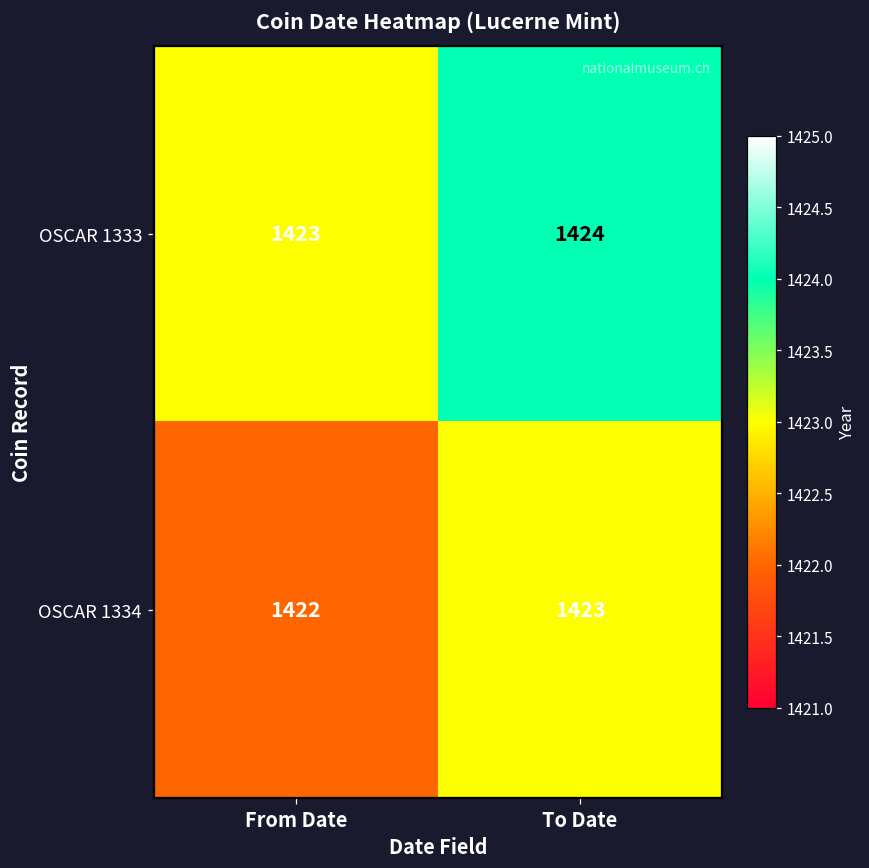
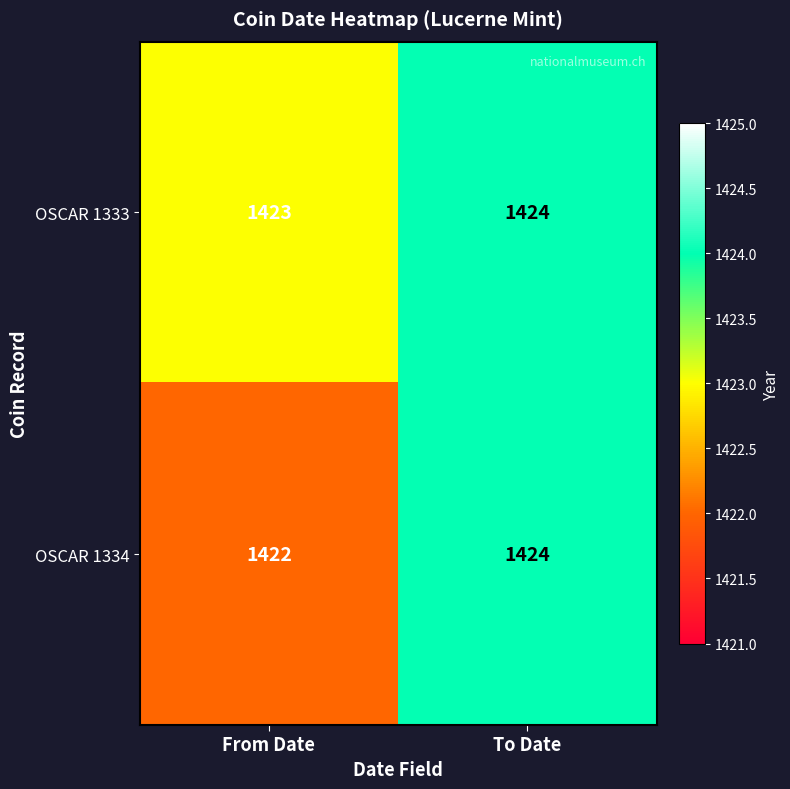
OSCAR 1334, To Date: 1423 -> 1424
